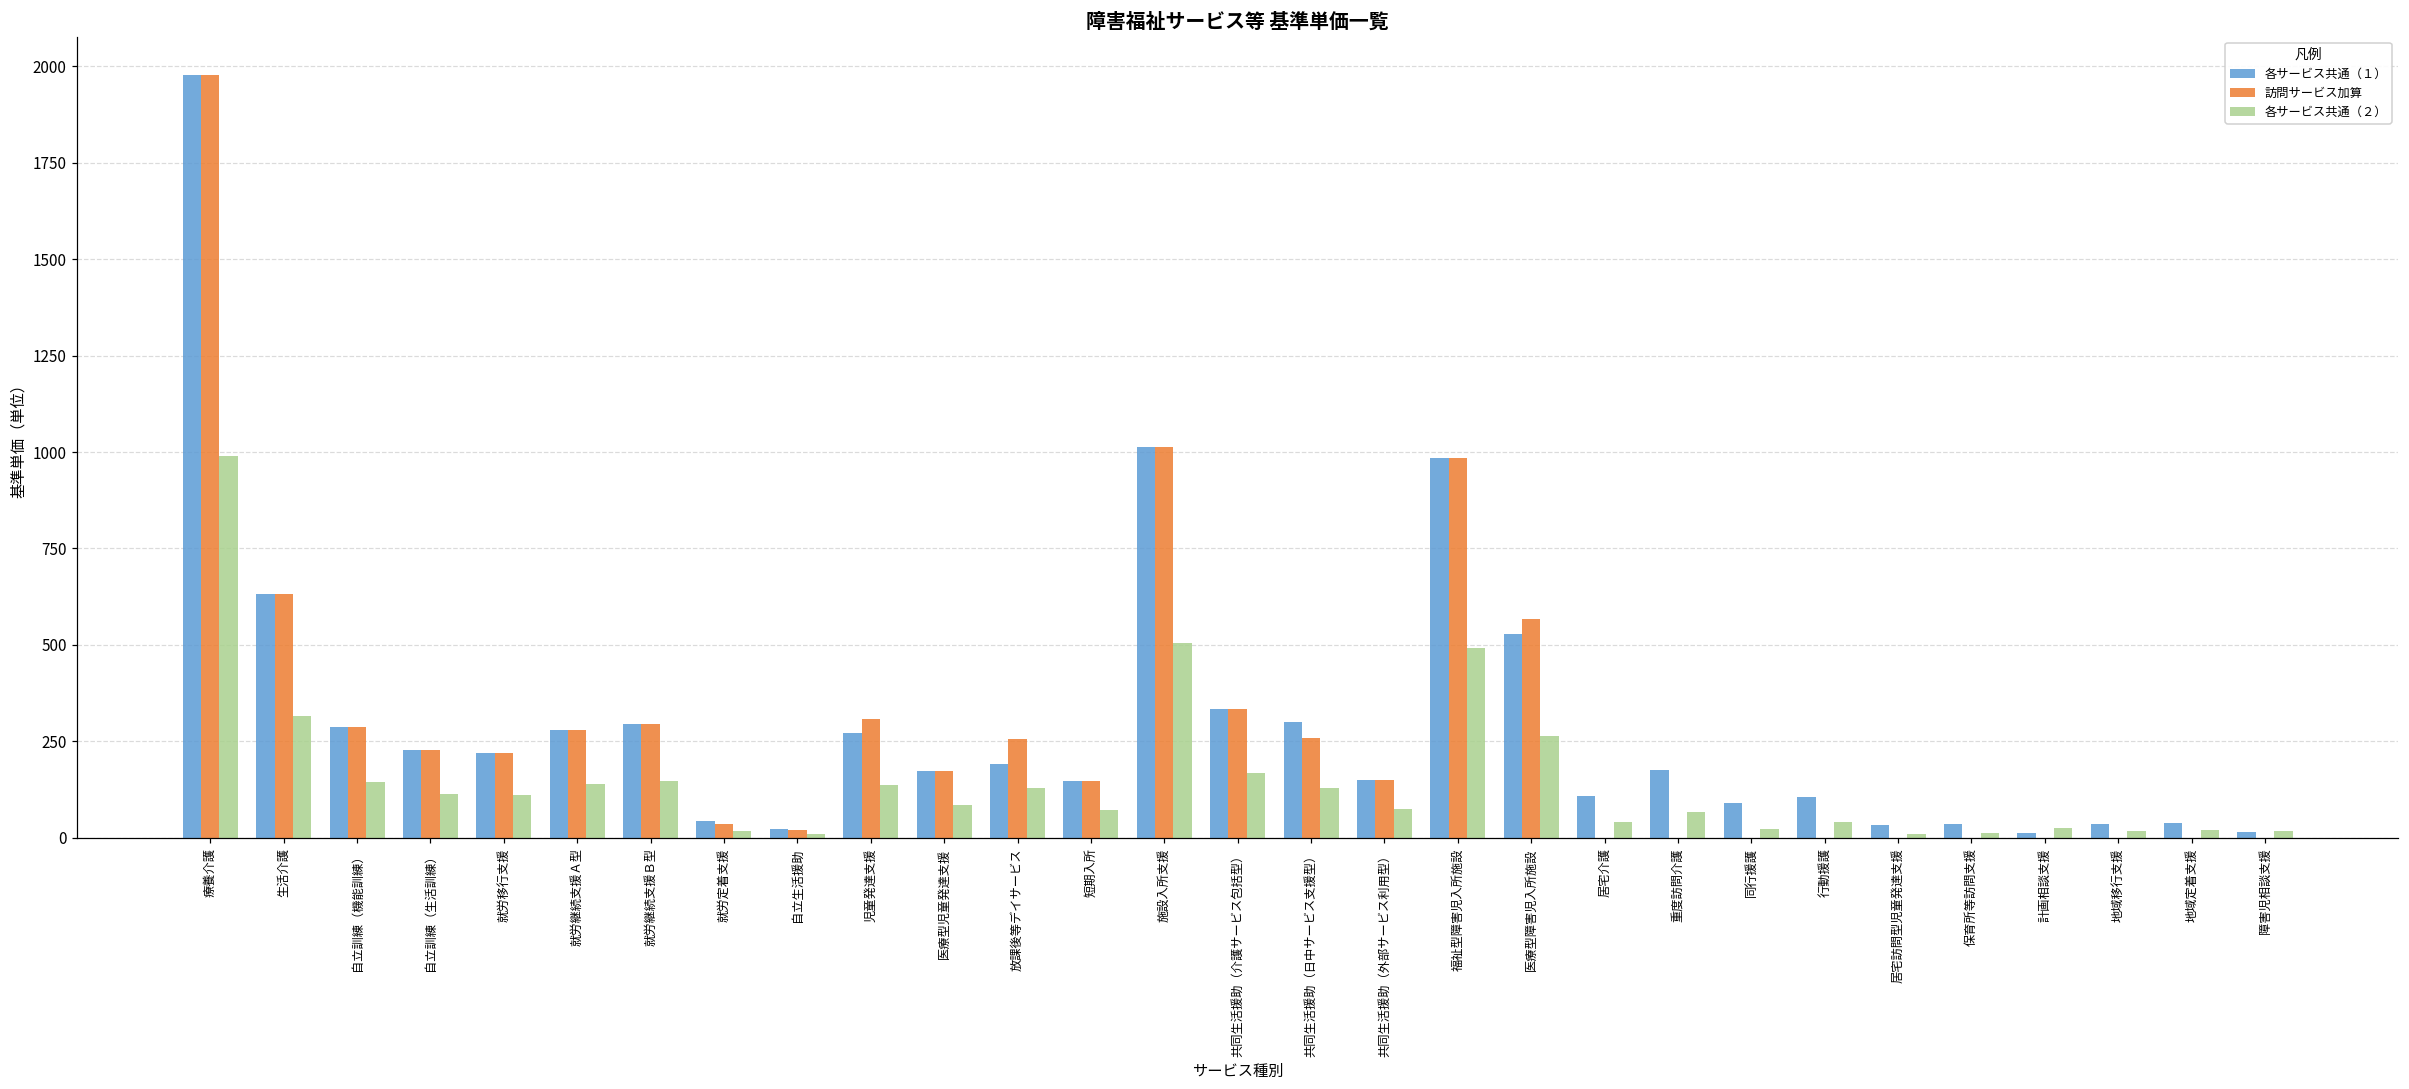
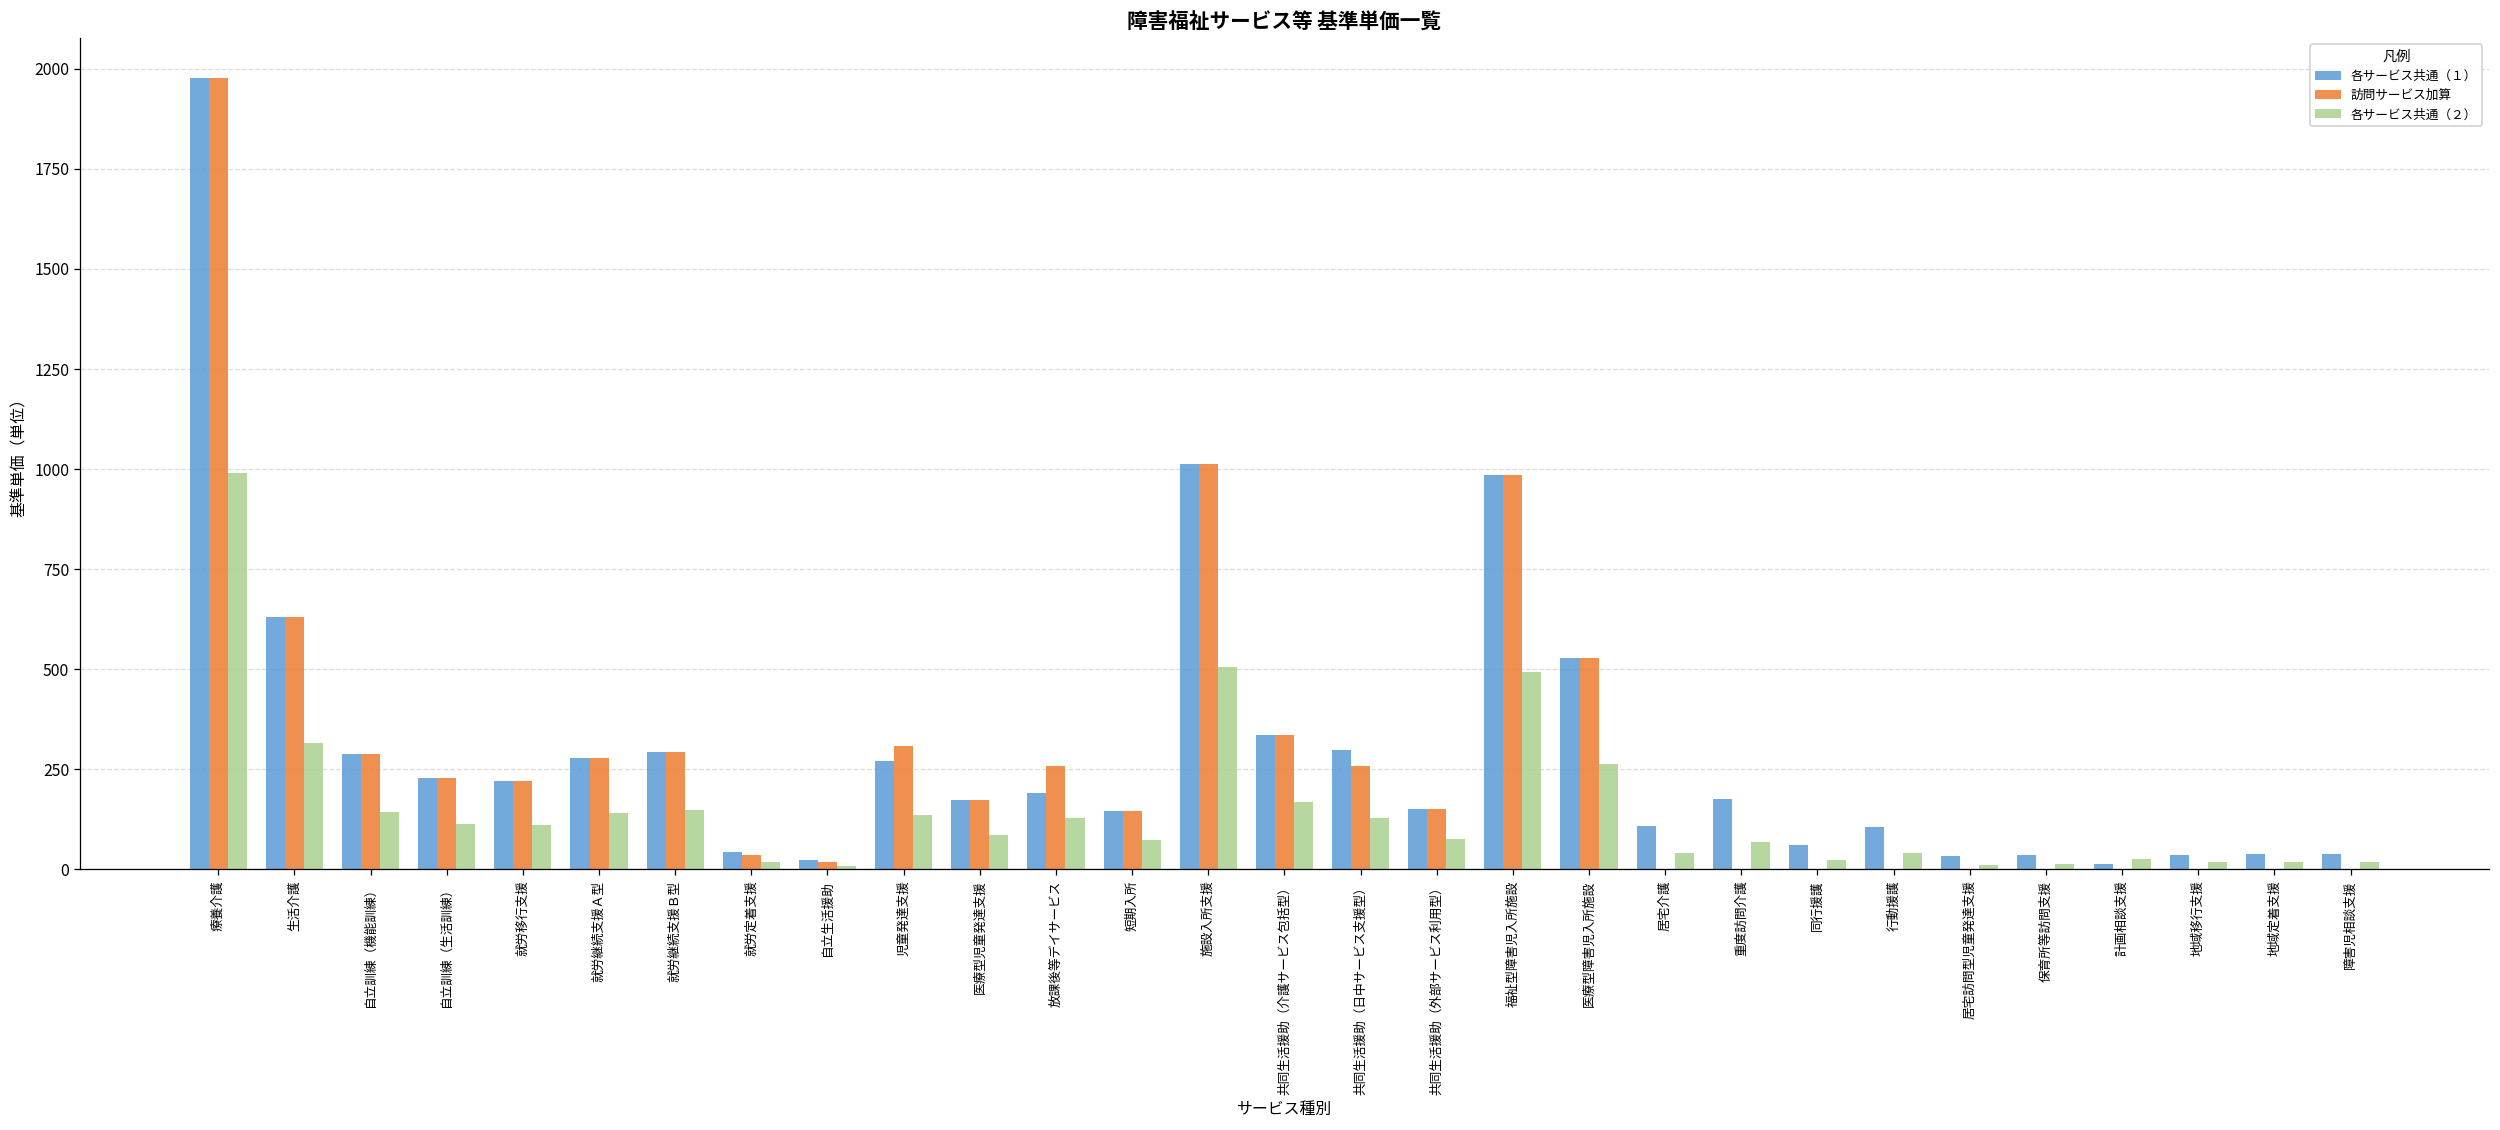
訪問サービス加算, 医療型障害児入所施設: 570 -> 530
各サービス共通（１）, 同行援護: 90 -> 60
各サービス共通（１）, 障害児相談支援: 10 -> 40
